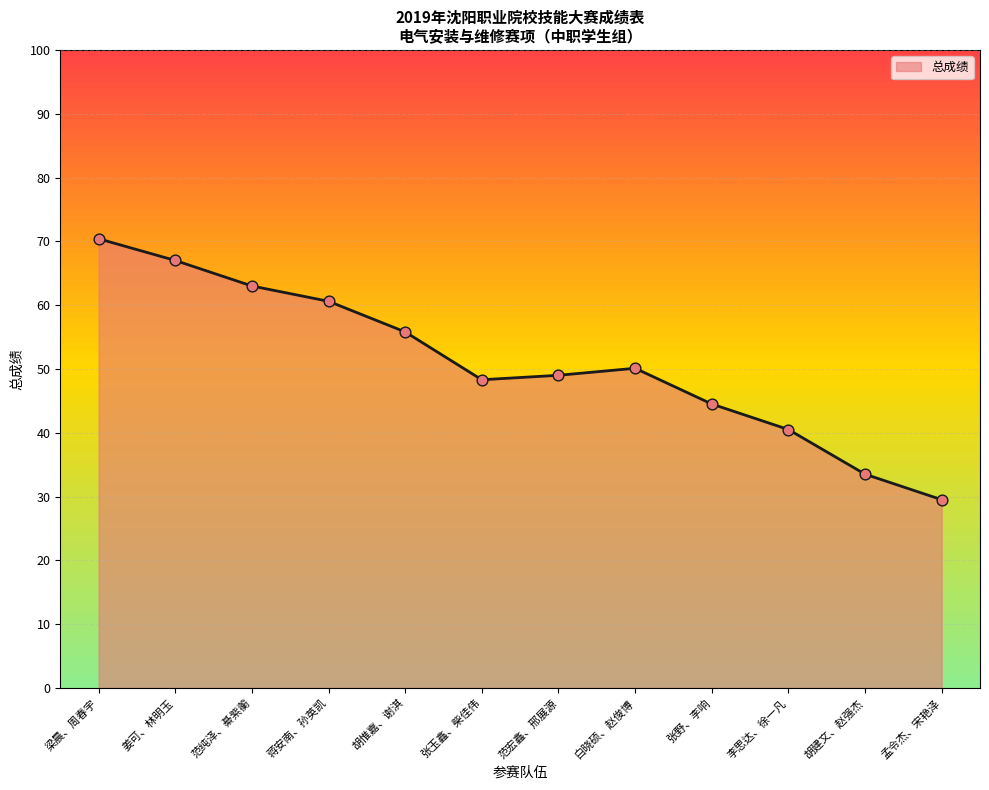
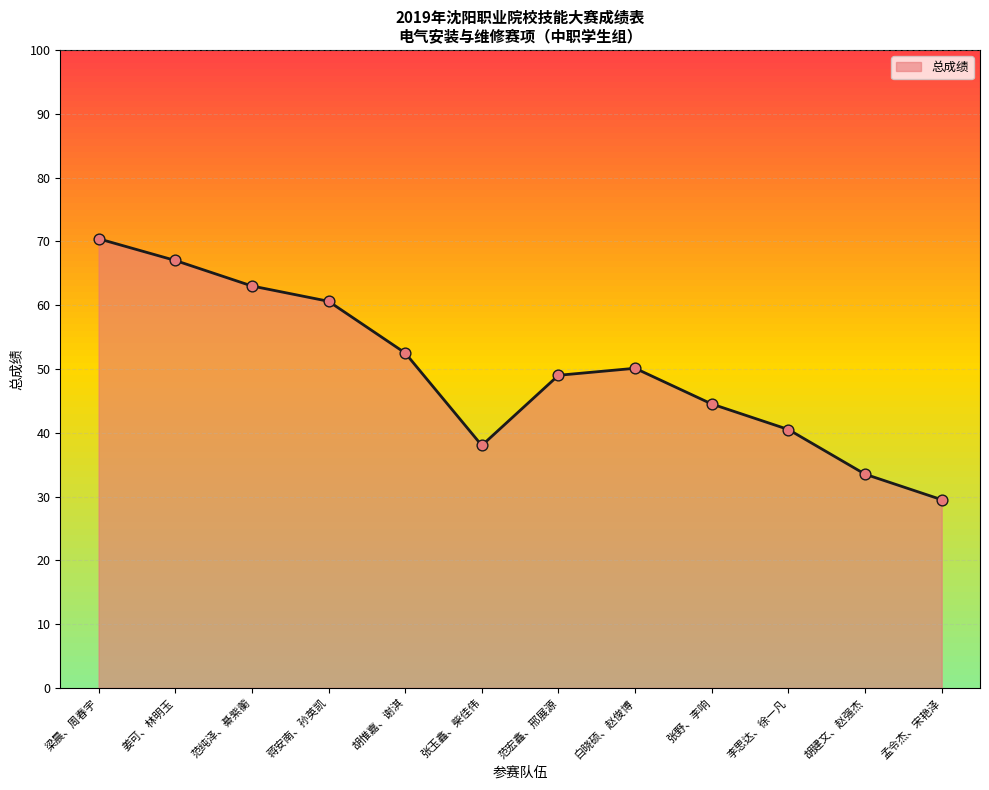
胡惟嘉、谢淇: 56 -> 53
张玉鑫、柴佳伟: 48 -> 38
